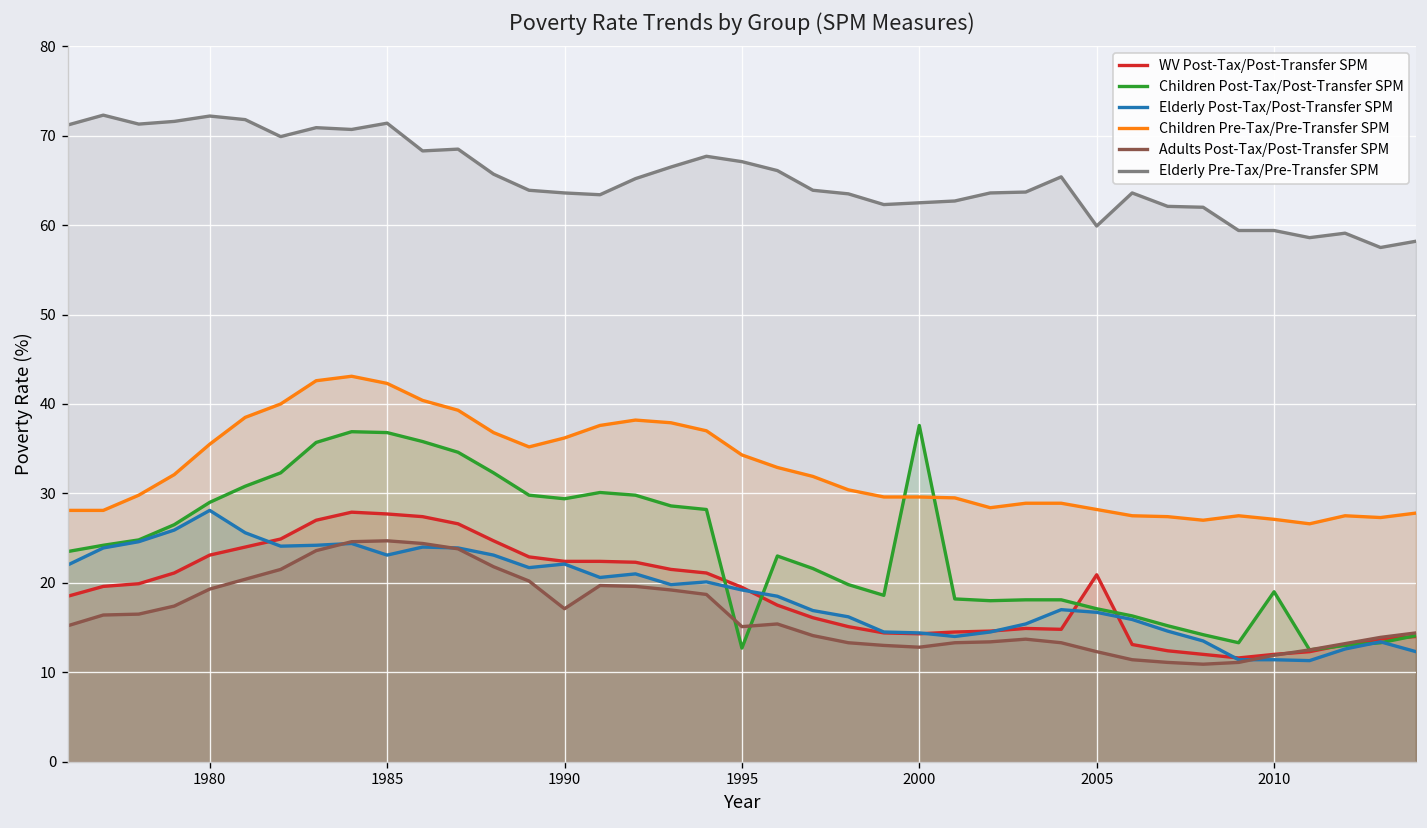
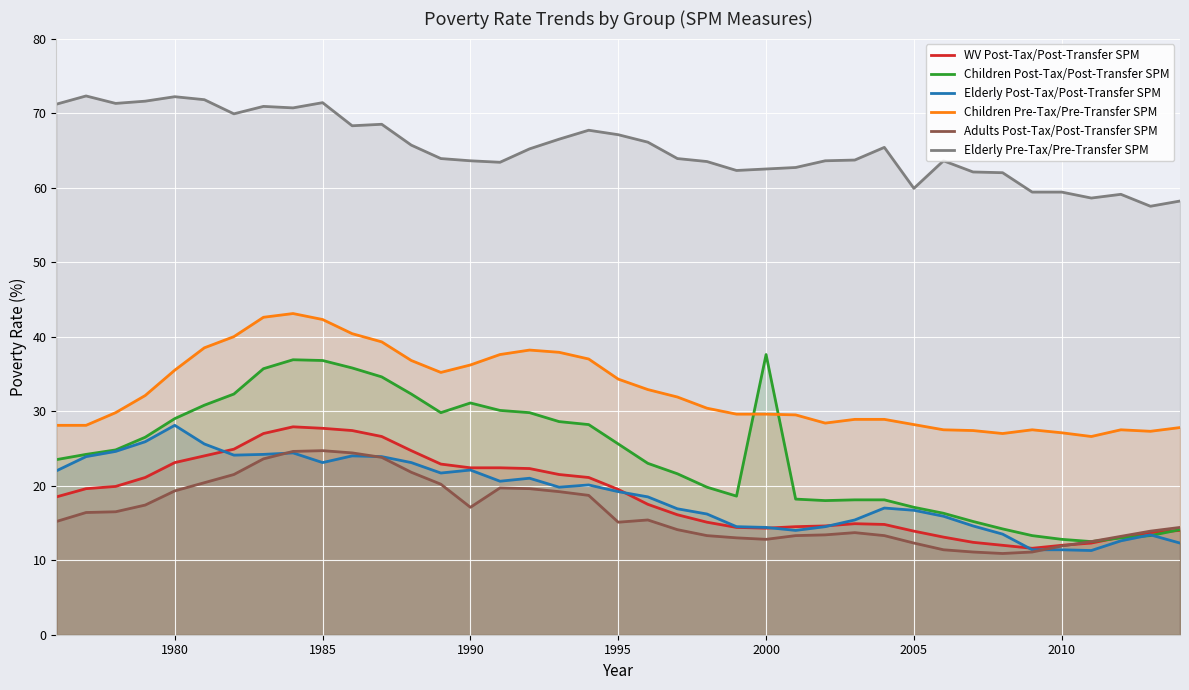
Children Post-Tax/Post-Transfer SPM, 1990: 29 -> 31
Children Post-Tax/Post-Transfer SPM, 1995: 13 -> 26
WV Post-Tax/Post-Transfer SPM, 2005: 21 -> 14
Children Post-Tax/Post-Transfer SPM, 2010: 19 -> 13
